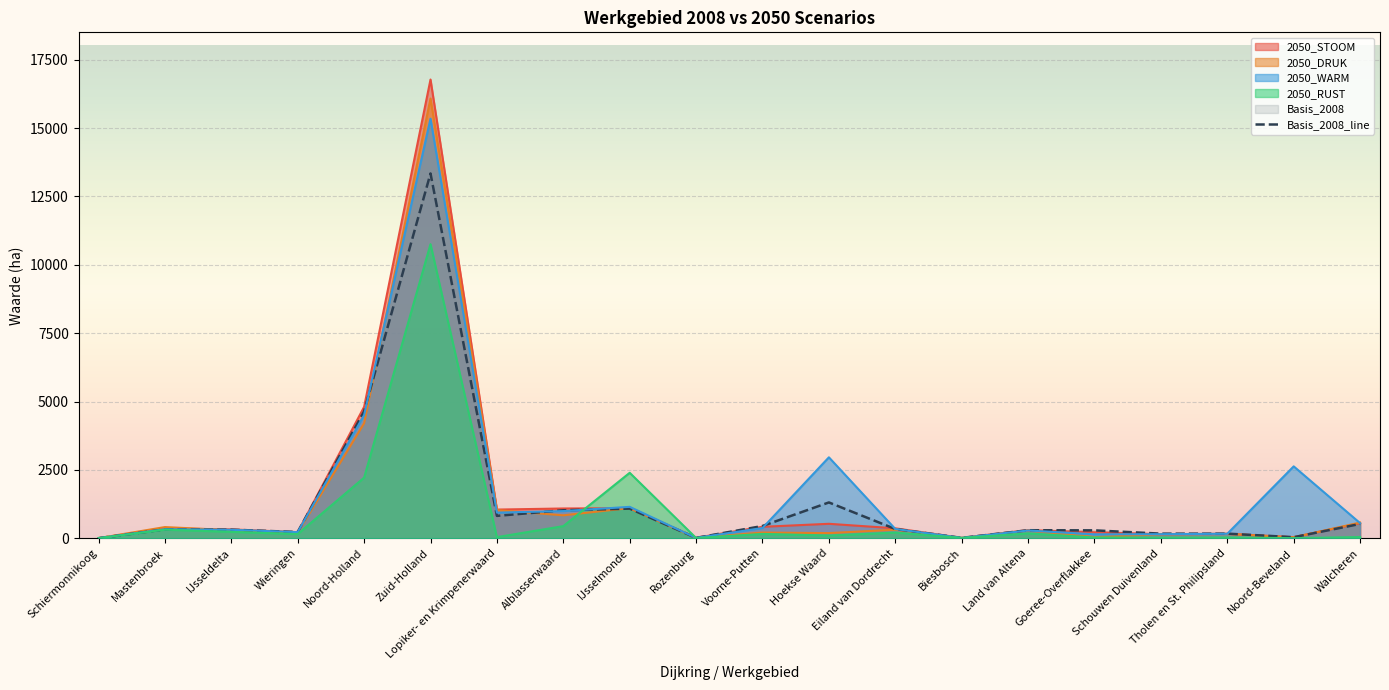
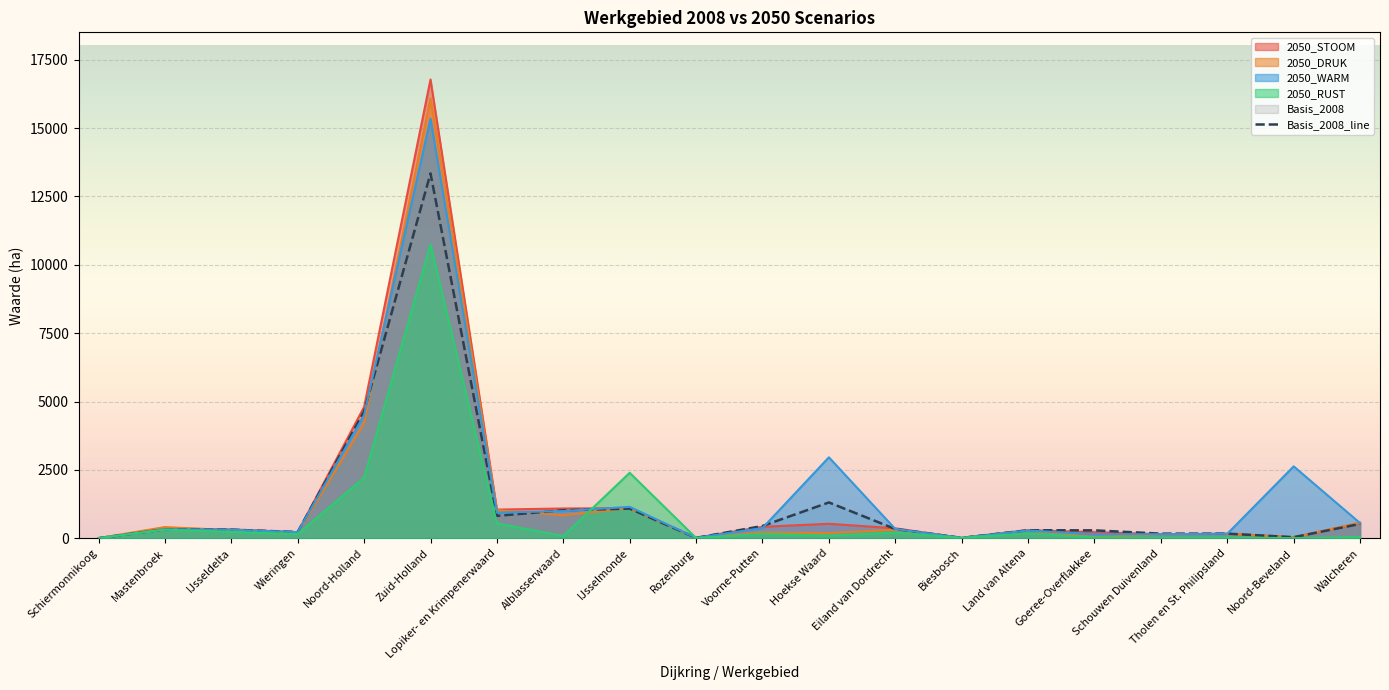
2050_RUST, Lopiker- en Krimpenerwaard: 0 -> 500
2050_RUST, Alblasserwaard: 400 -> 100
